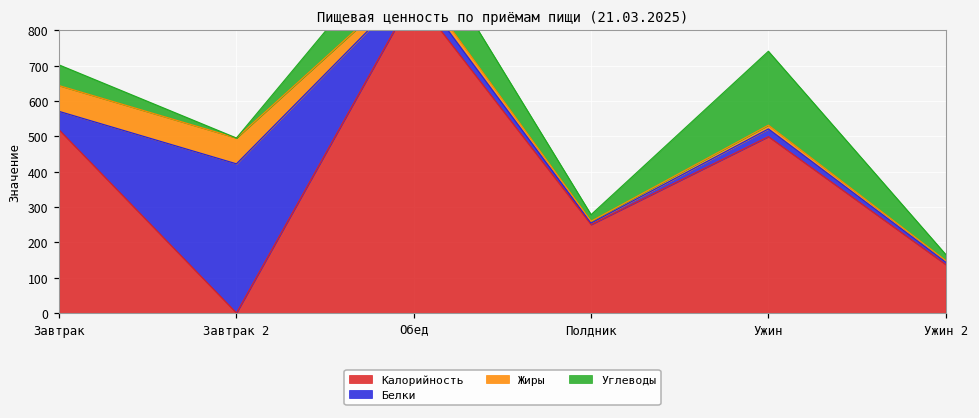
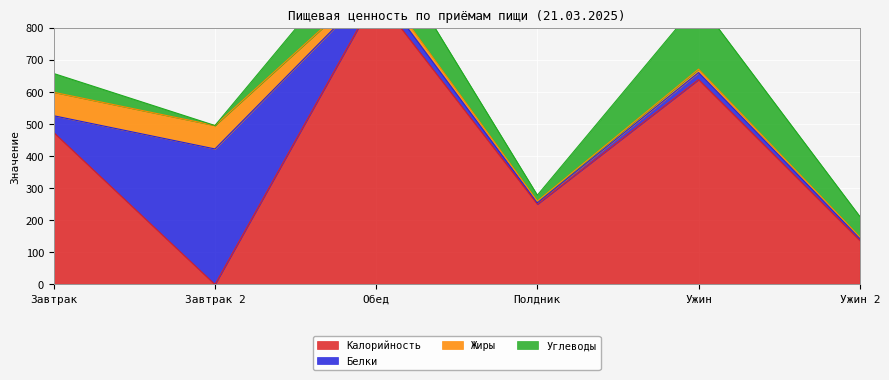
Калорийность, Завтрак: 520 -> 470
Калорийность, Ужин: 500 -> 640
Углеводы, Ужин 2: 20 -> 60
